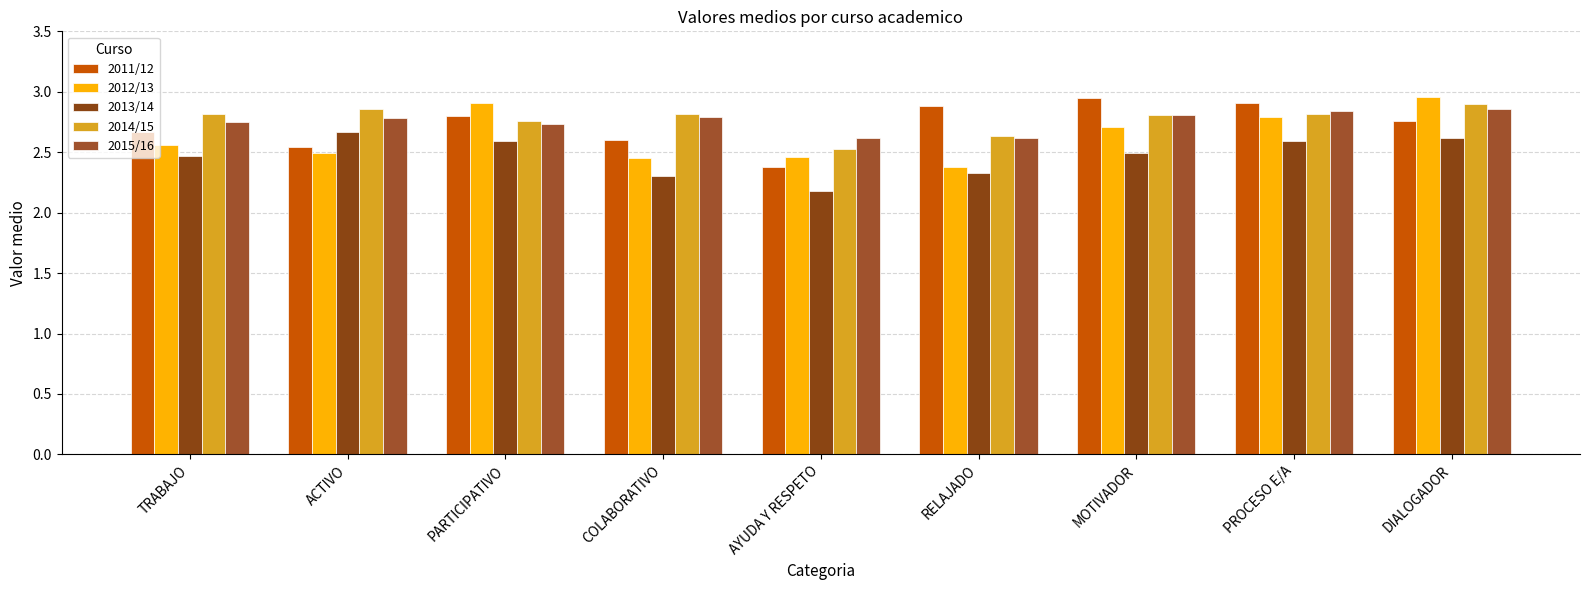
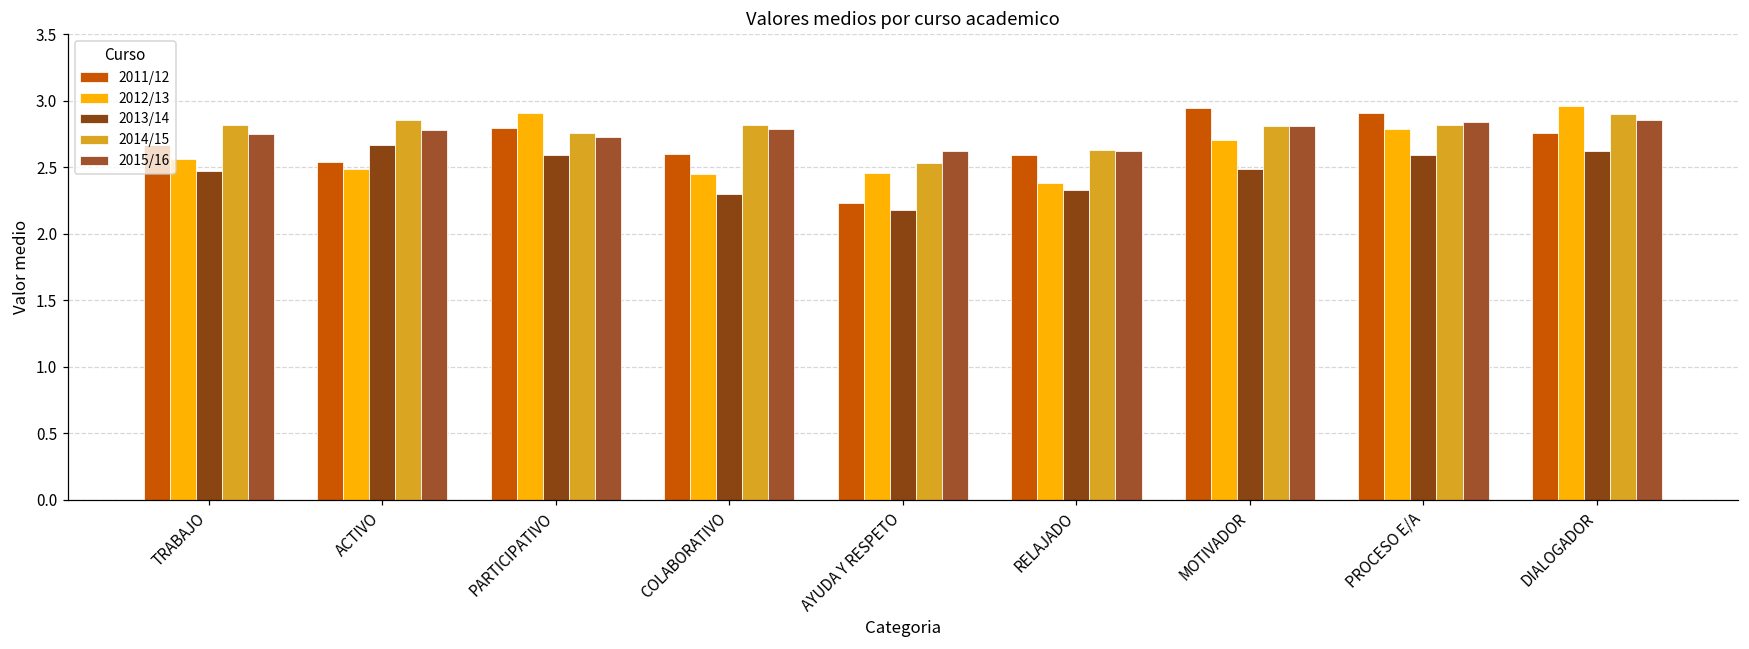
2011/12, AYUDA Y RESPETO: 2.38 -> 2.23
2011/12, RELAJADO: 2.88 -> 2.59
